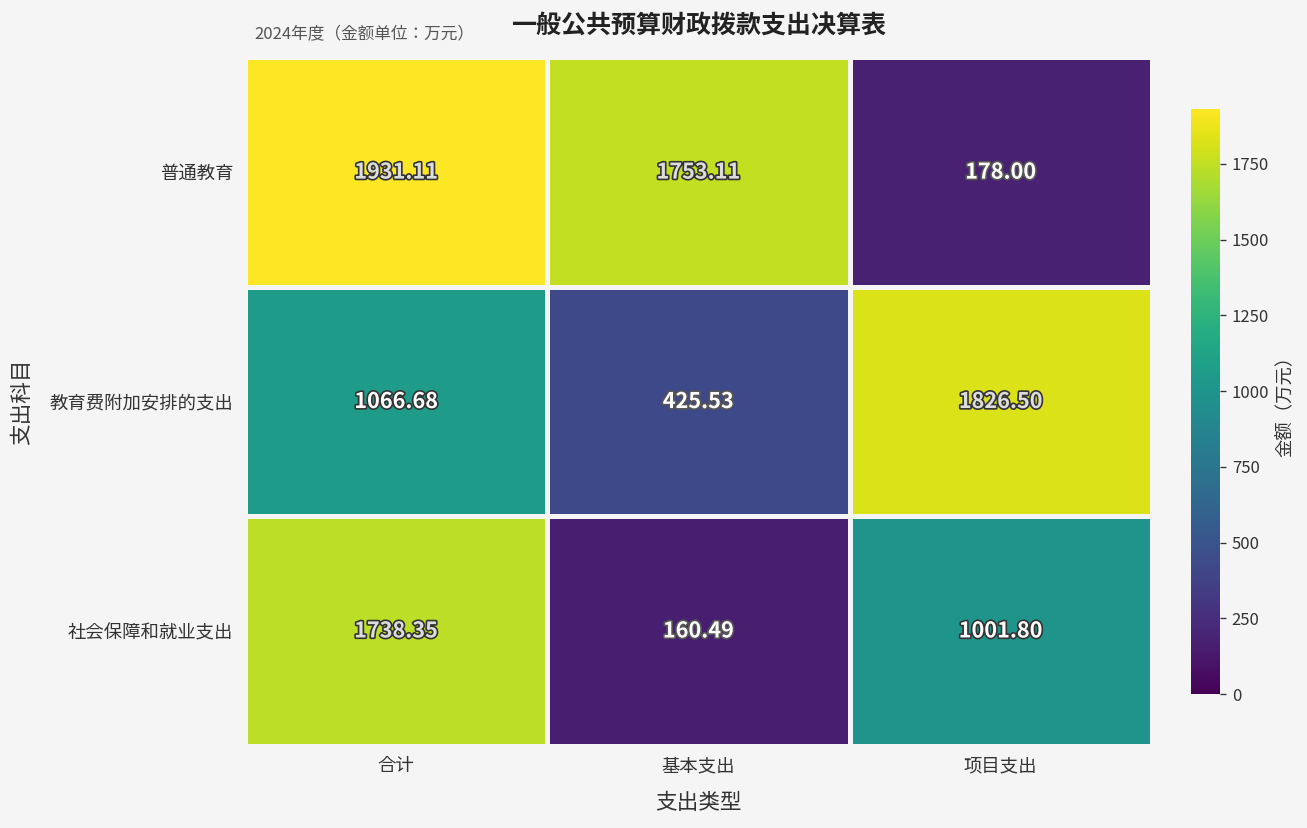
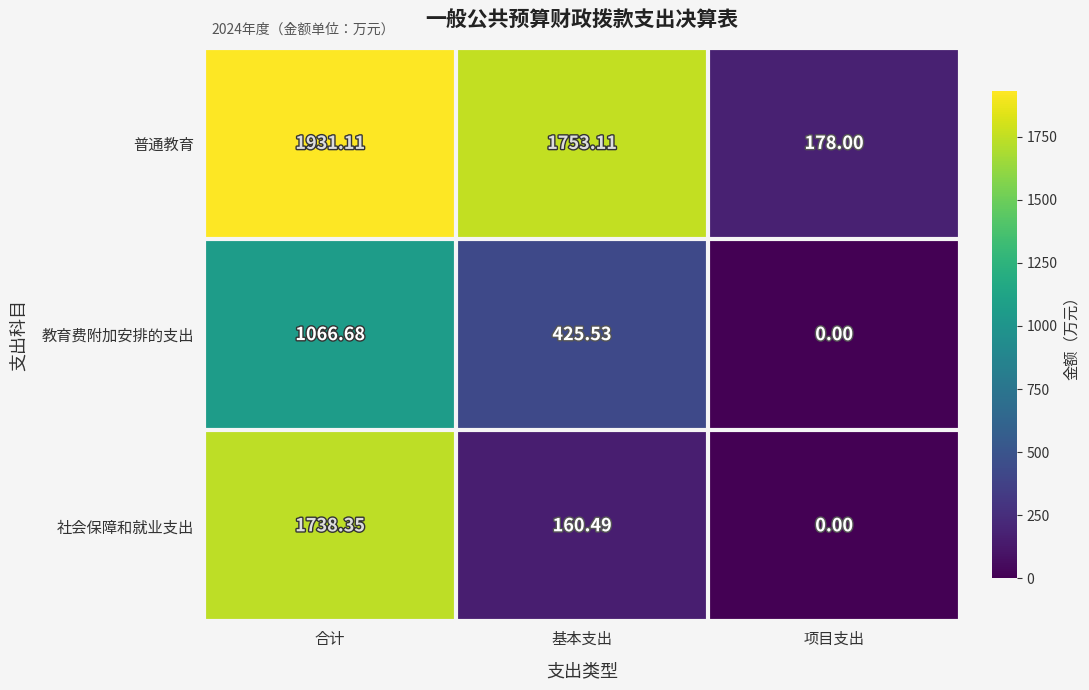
教育费附加安排的支出, 项目支出: 1826.50 -> 0.00
社会保障和就业支出, 项目支出: 1001.80 -> 0.00
